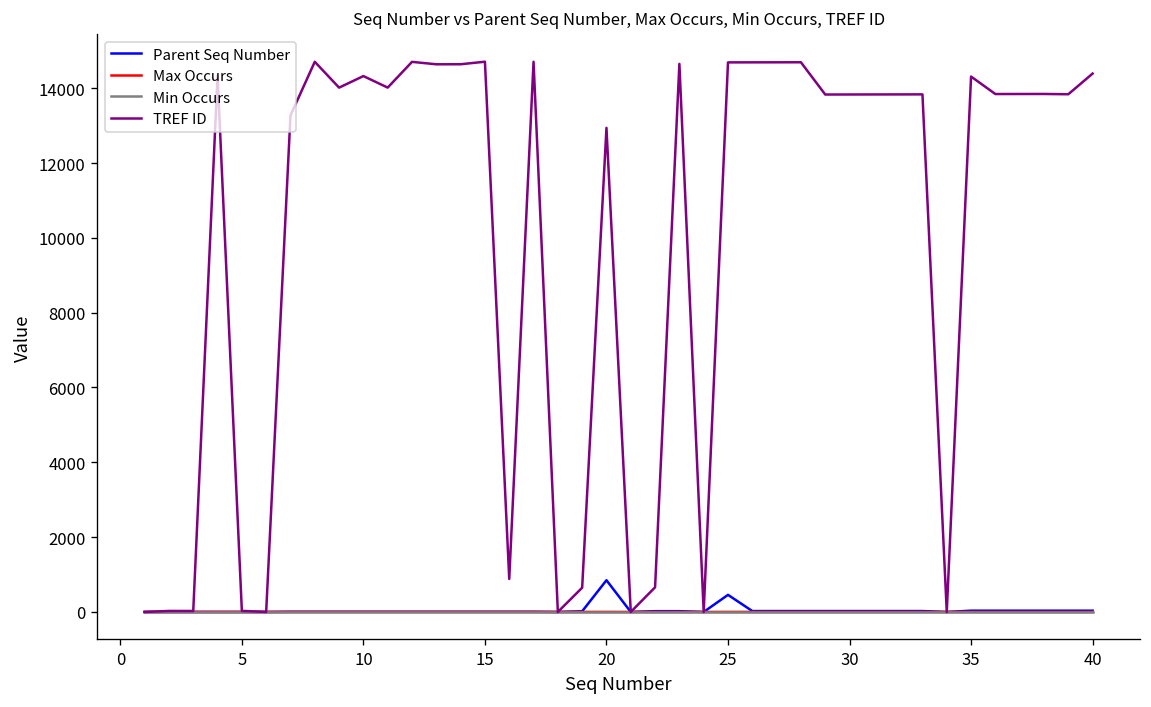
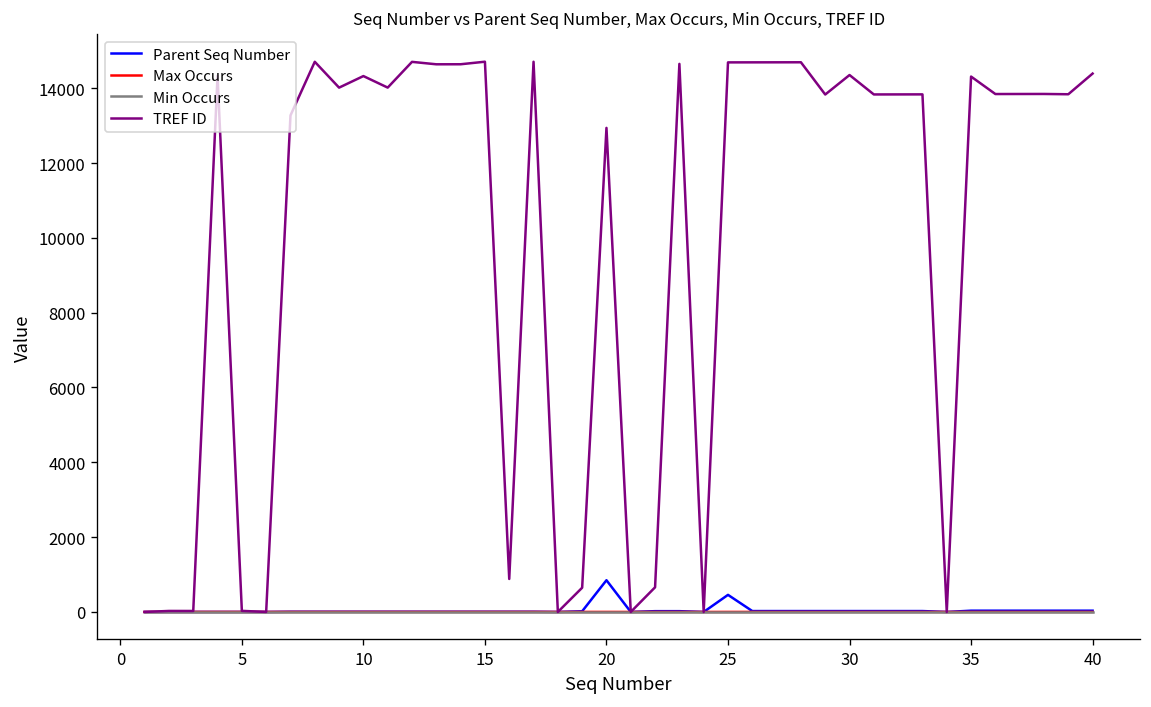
TREF ID, 30: 13800 -> 14400
